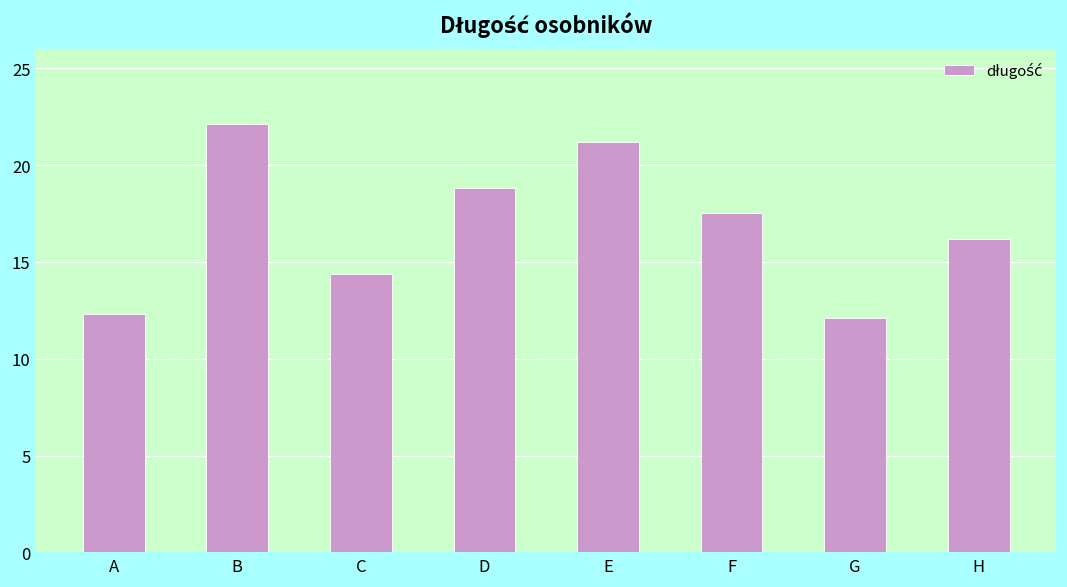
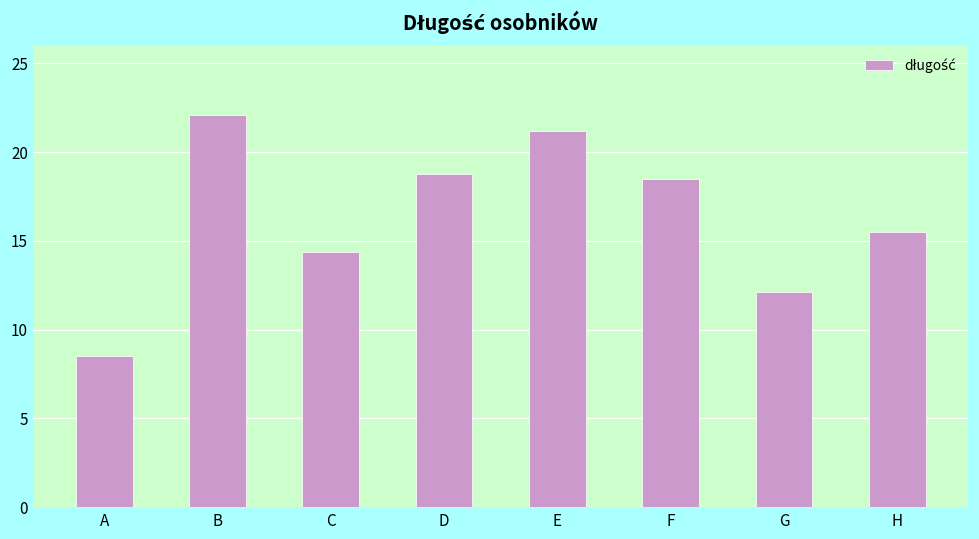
A: 12.3 -> 8.5
F: 17.5 -> 18.5
H: 16.2 -> 15.5
